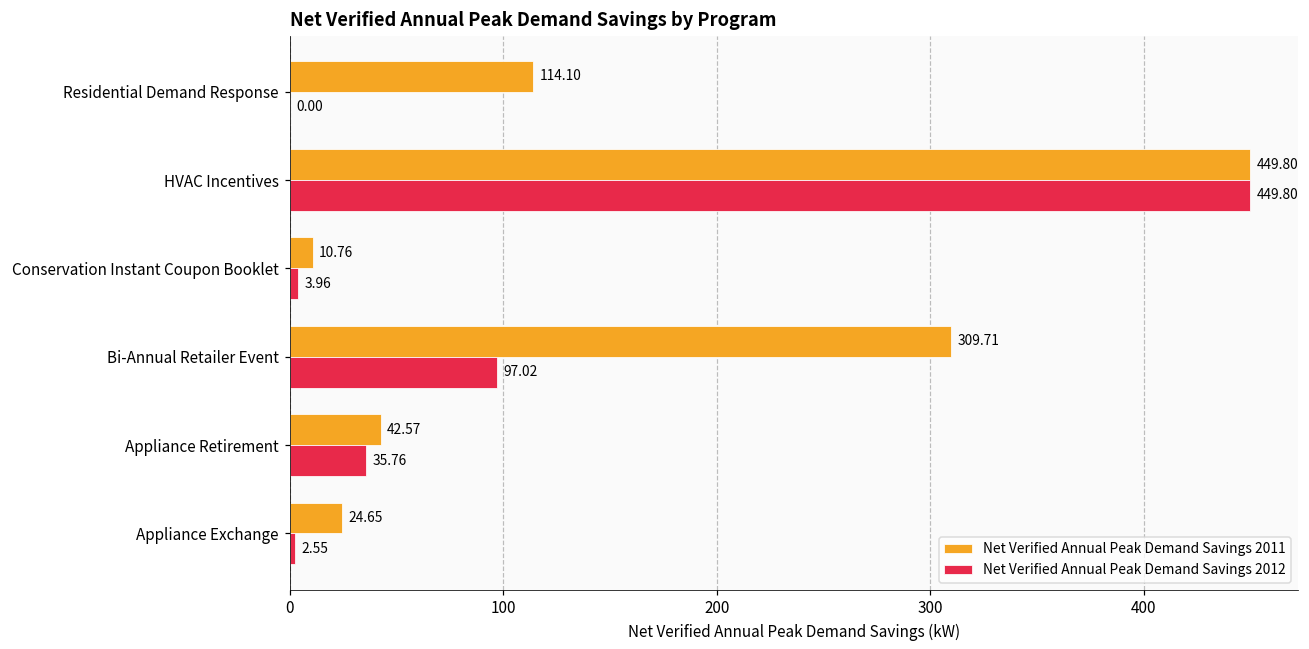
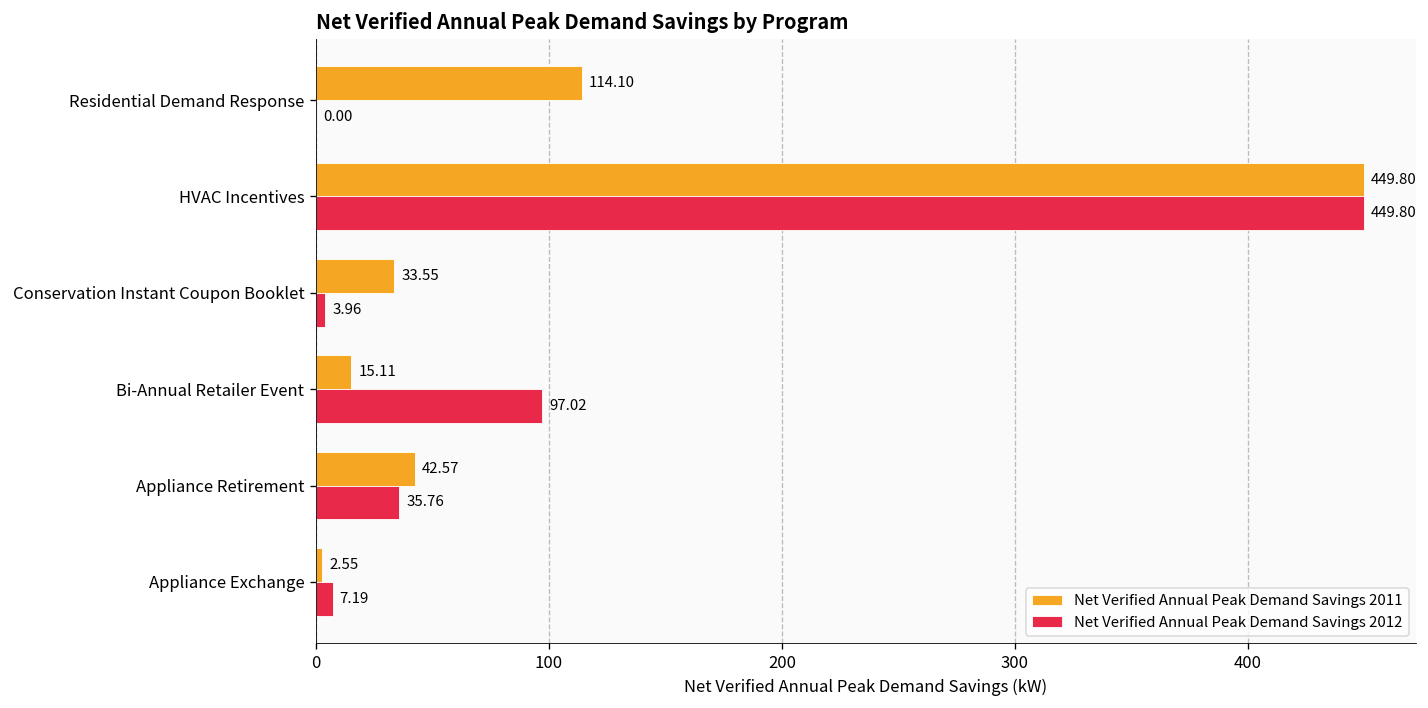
Net Verified Annual Peak Demand Savings 2011, Conservation Instant Coupon Booklet: 10.76 -> 33.55
Net Verified Annual Peak Demand Savings 2011, Bi-Annual Retailer Event: 309.71 -> 15.11
Net Verified Annual Peak Demand Savings 2011, Appliance Exchange: 24.65 -> 2.55
Net Verified Annual Peak Demand Savings 2012, Appliance Exchange: 2.55 -> 7.19
